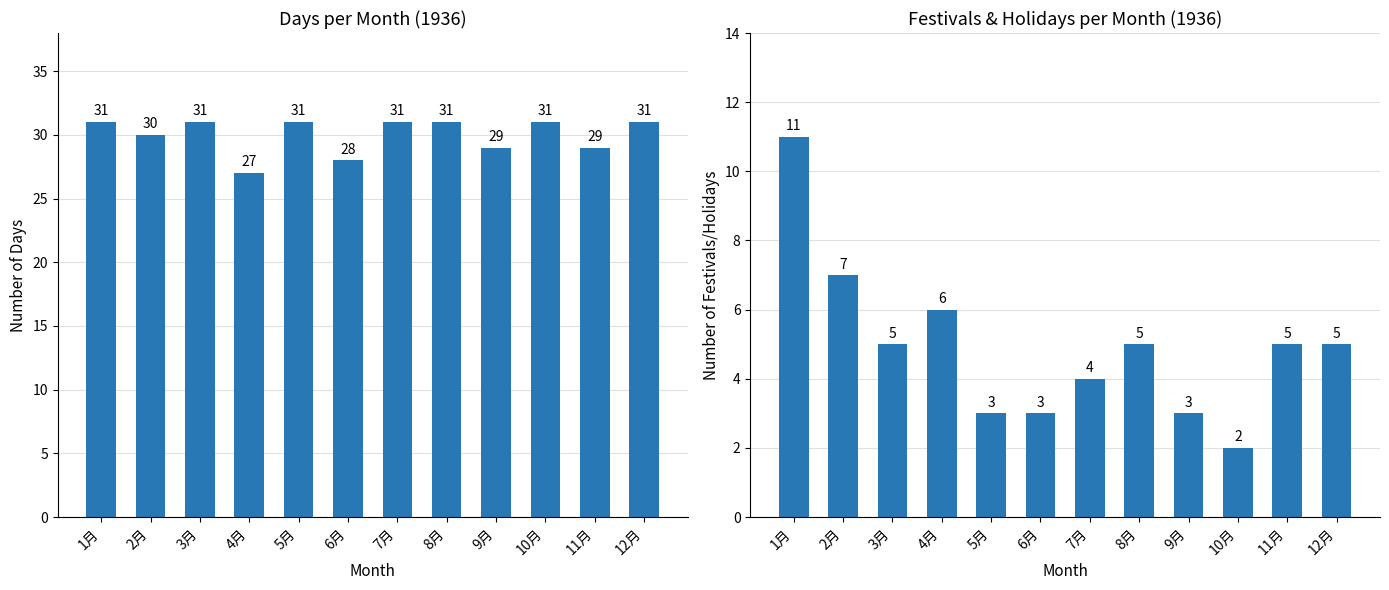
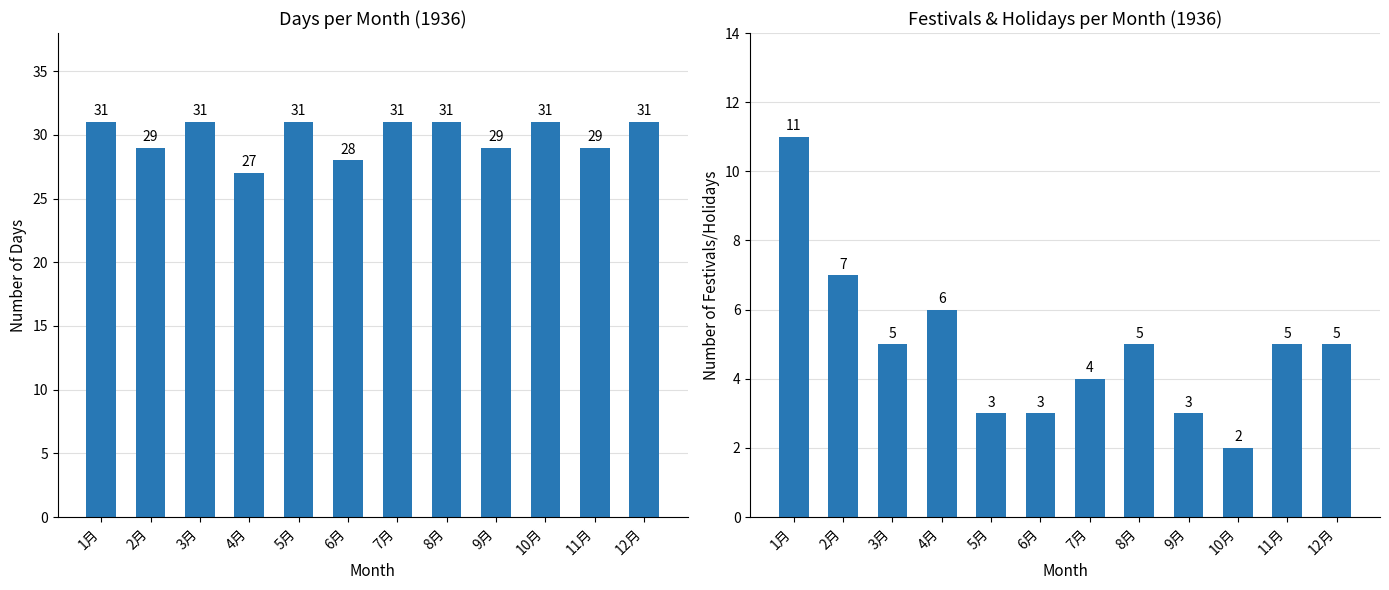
Days per Month (1936), 2月: 30 -> 29
